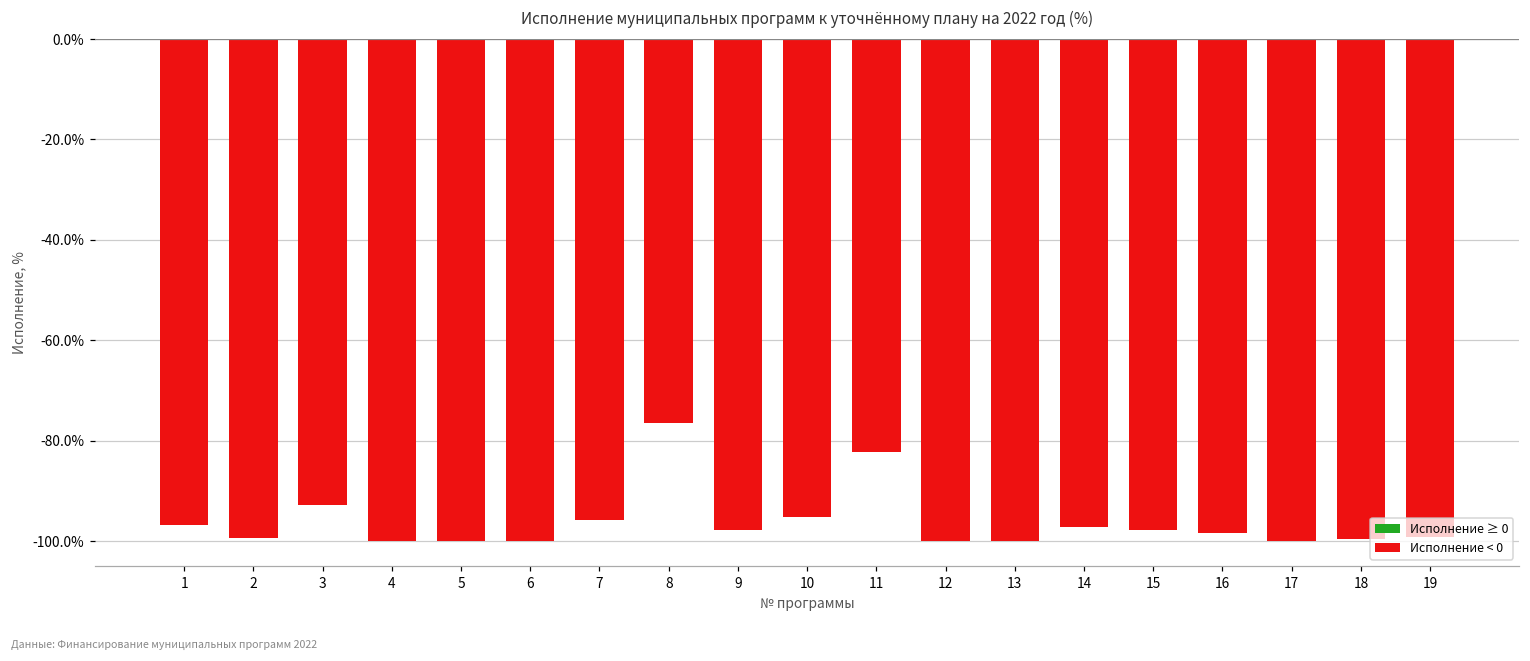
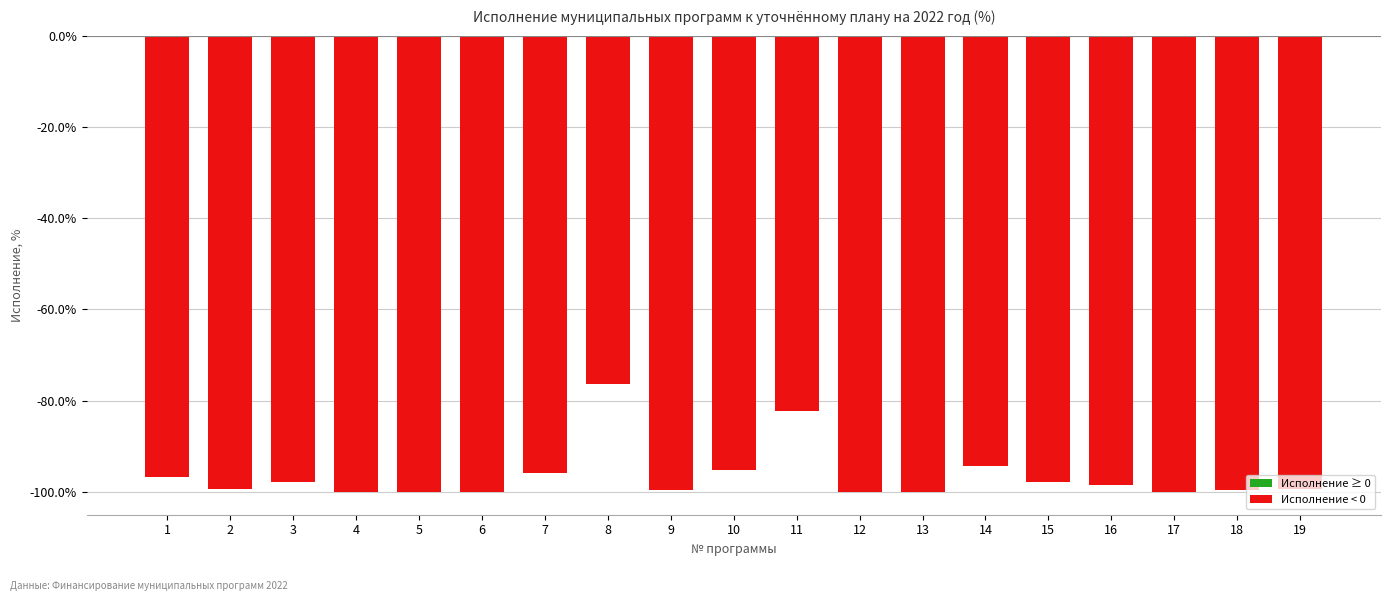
3: -93% -> -98%
9: -98% -> -100%
14: -97% -> -94%
